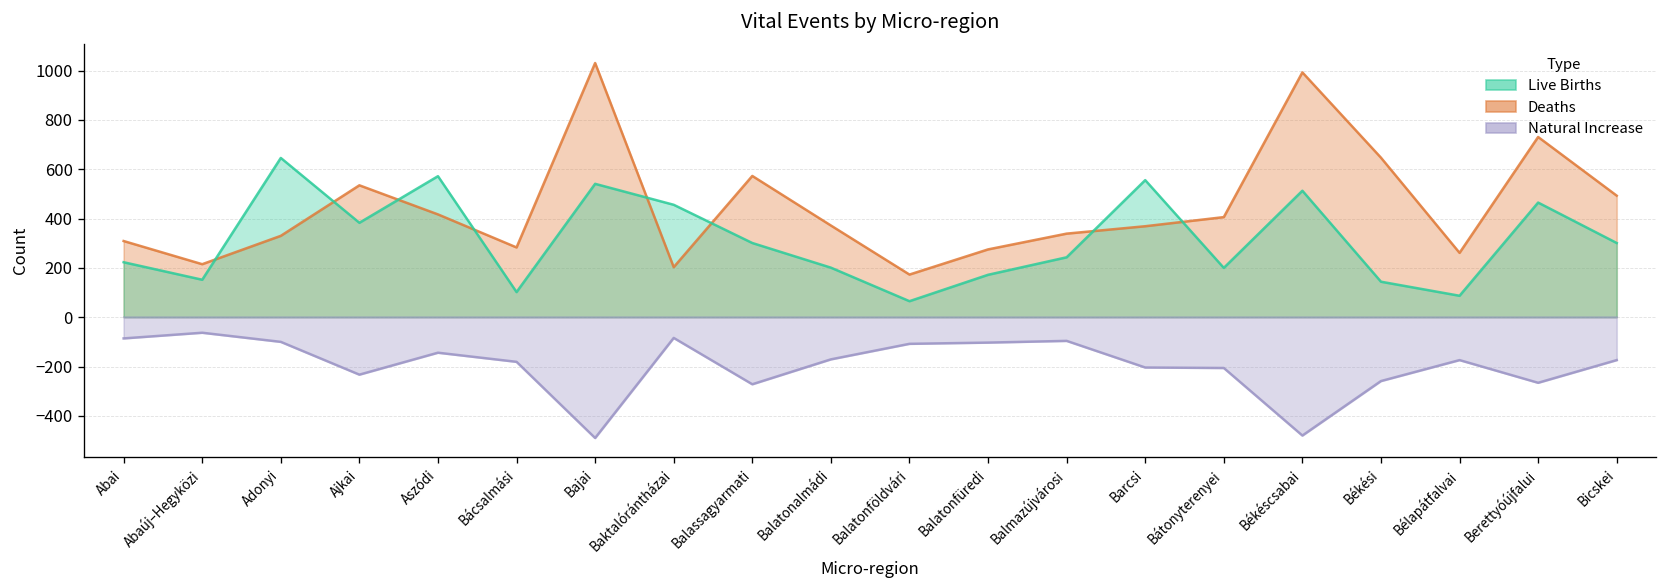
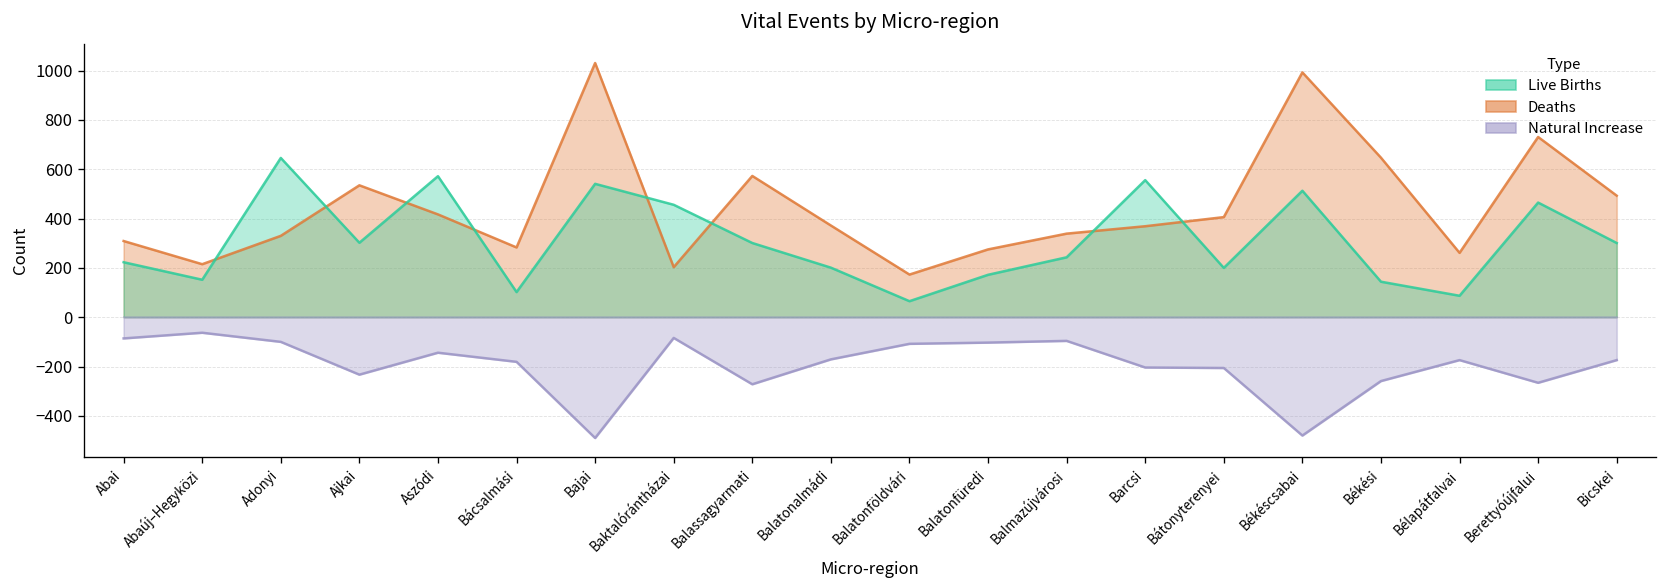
Live Births, Ajkai: 380 -> 300
